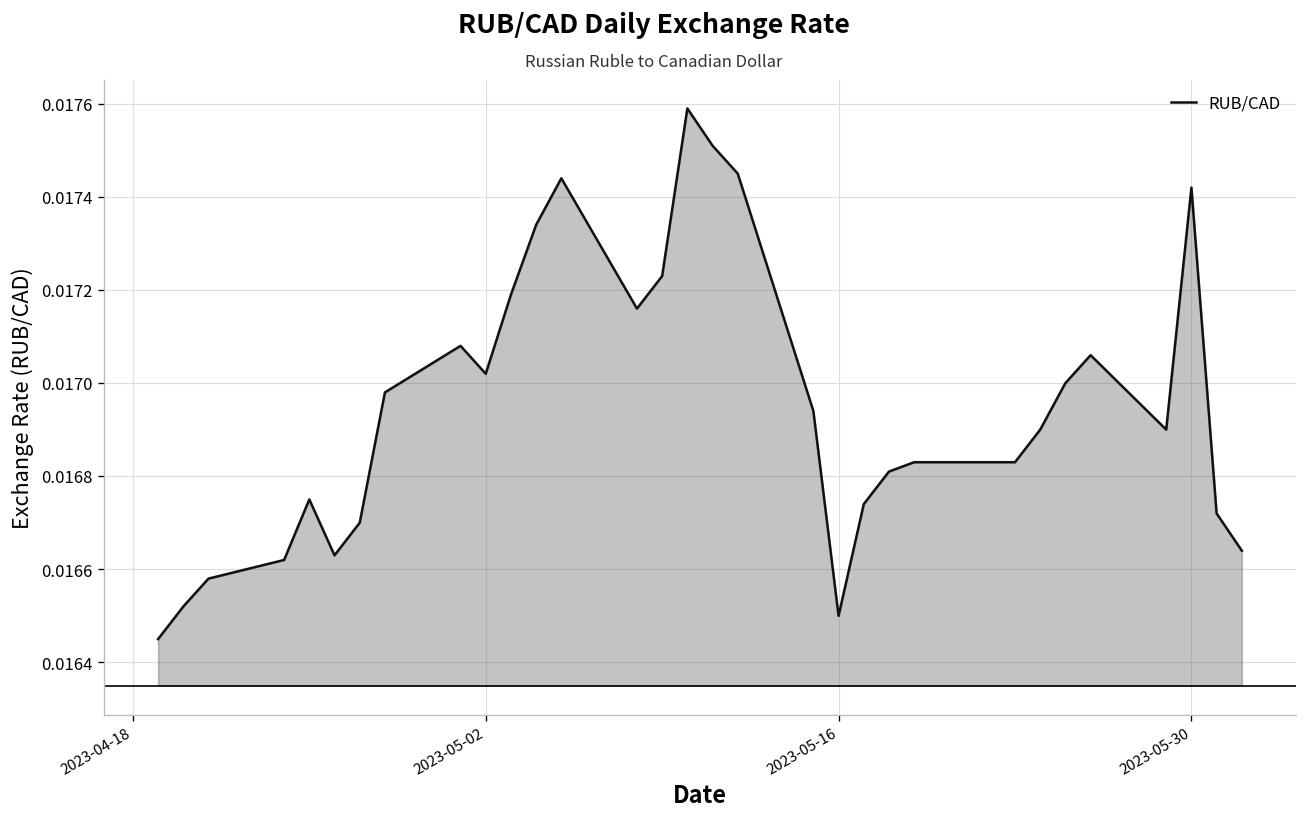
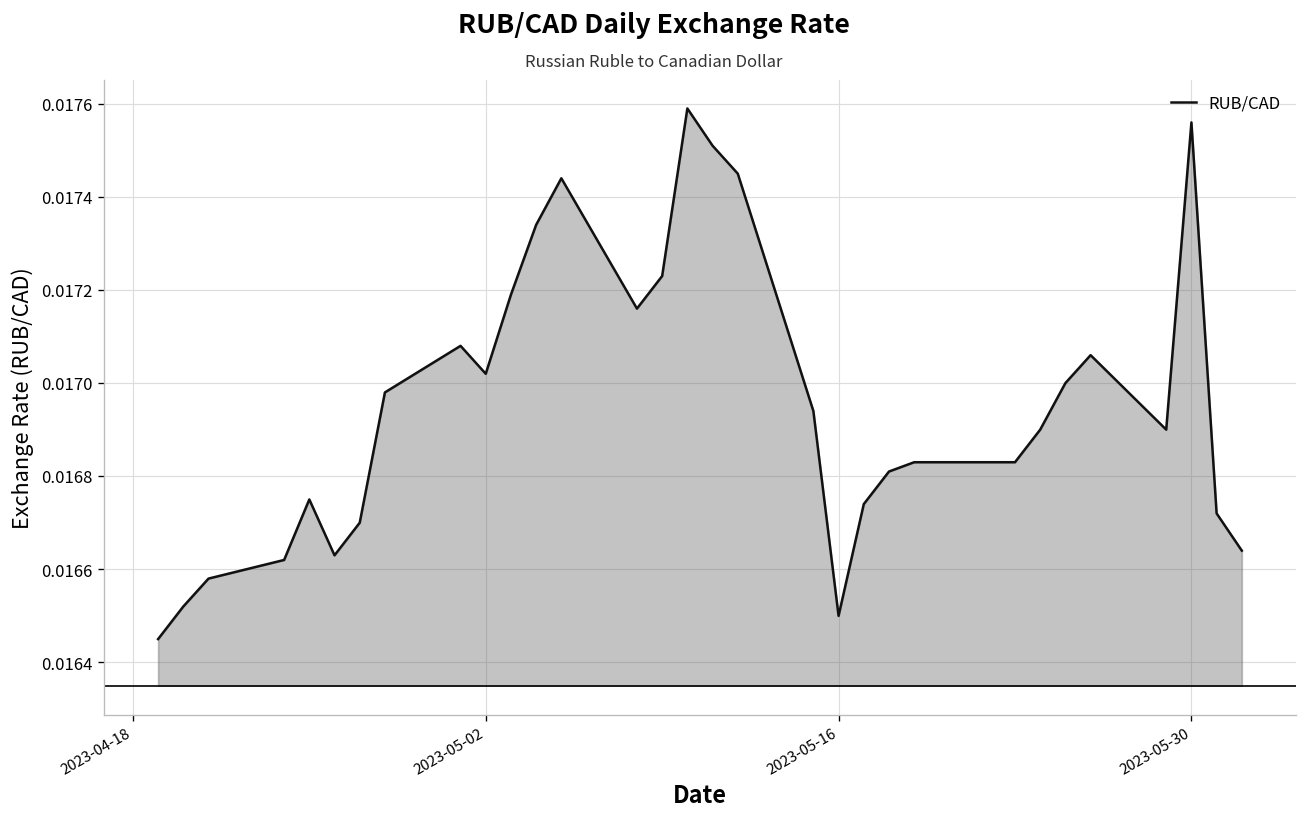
2023-05-30: 0.01742 -> 0.01756
